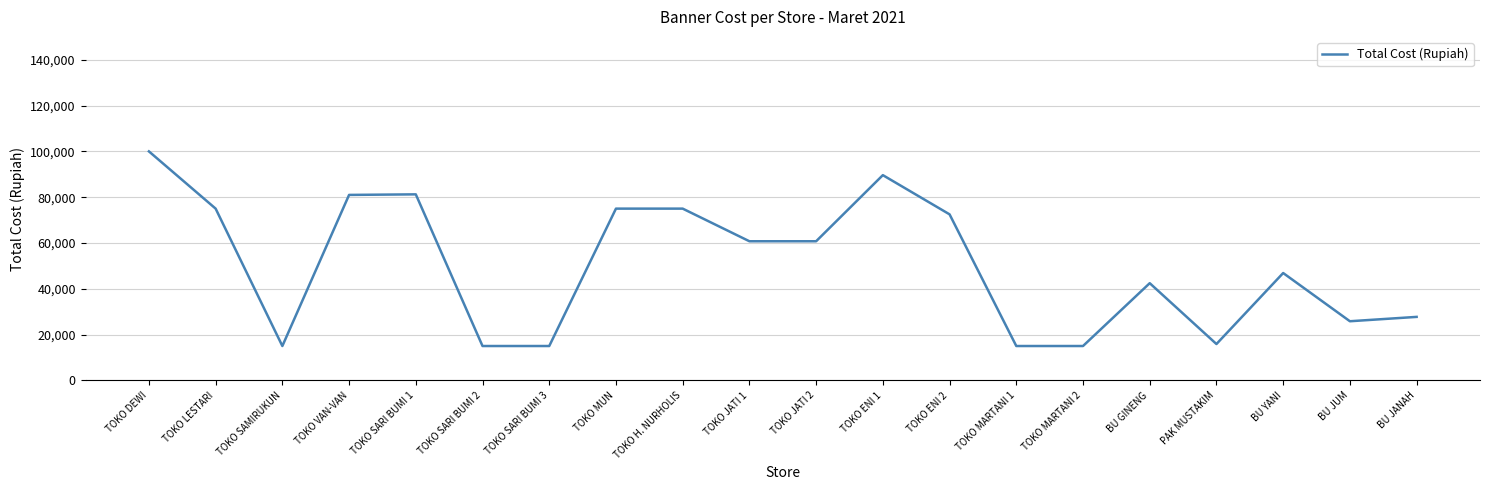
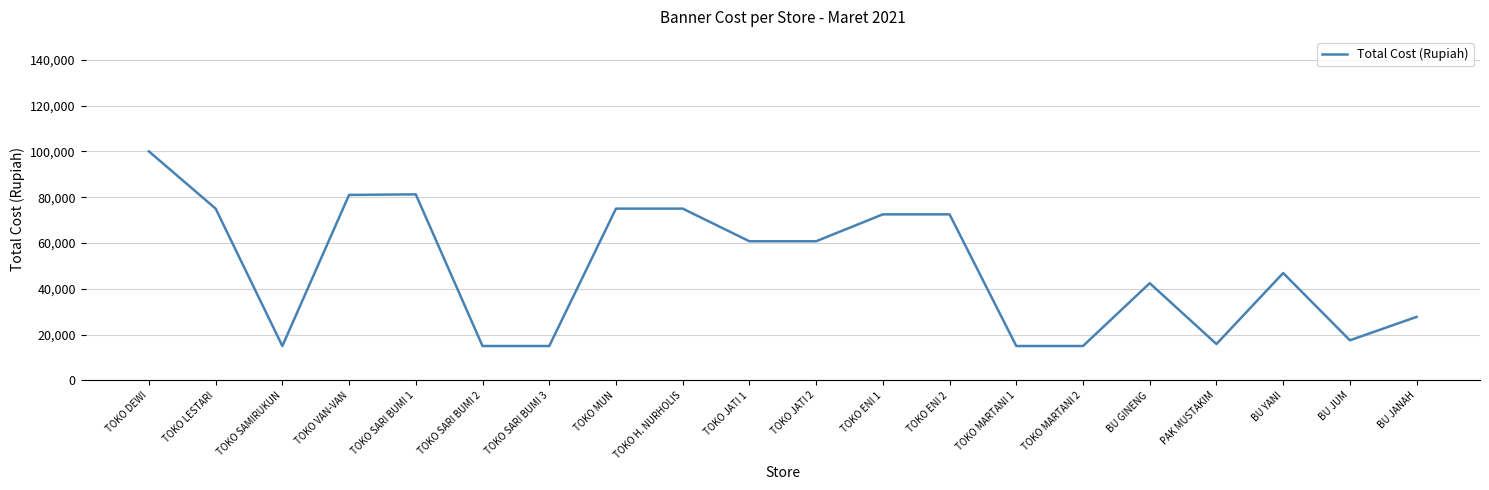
TOKO ENI 1: 90,000 -> 73,000
BU JUM: 26,000 -> 18,000
